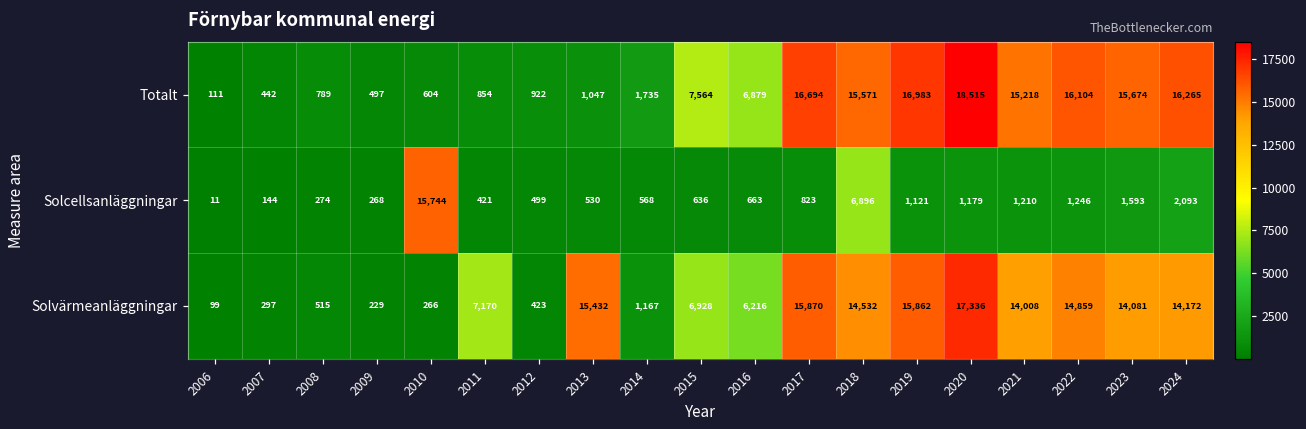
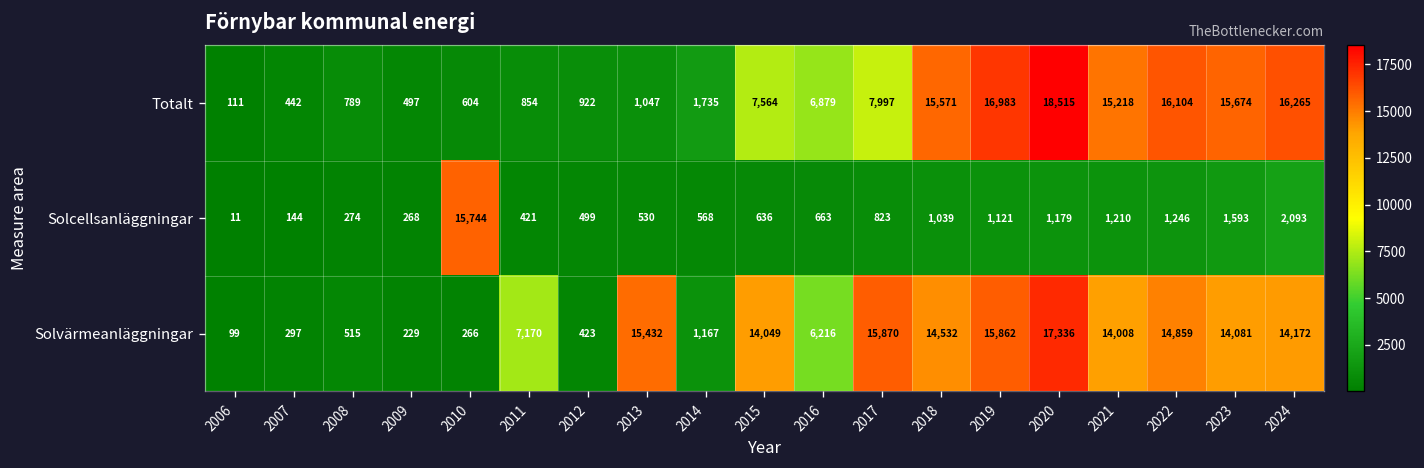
Totalt, 2017: 16,694 -> 7,997
Solcellsanläggningar, 2018: 6,896 -> 1,039
Solvärmeanläggningar, 2015: 6,928 -> 14,049
